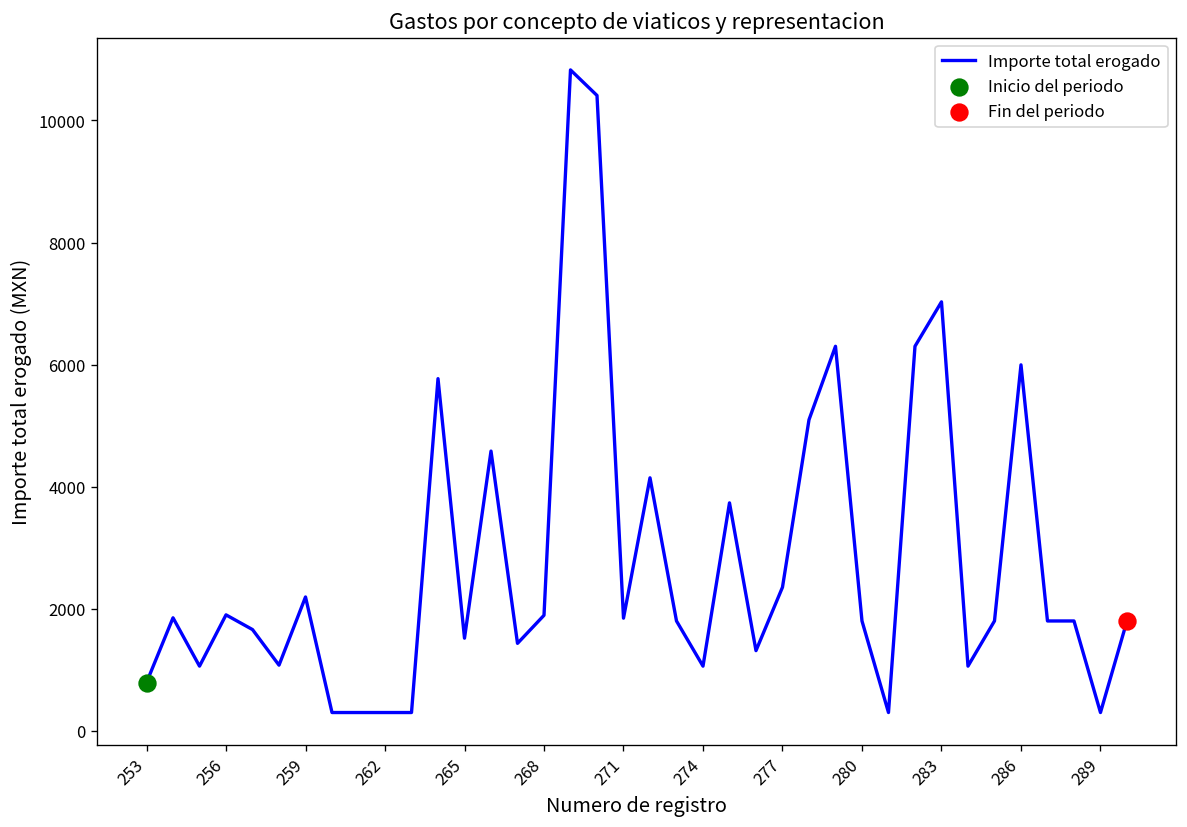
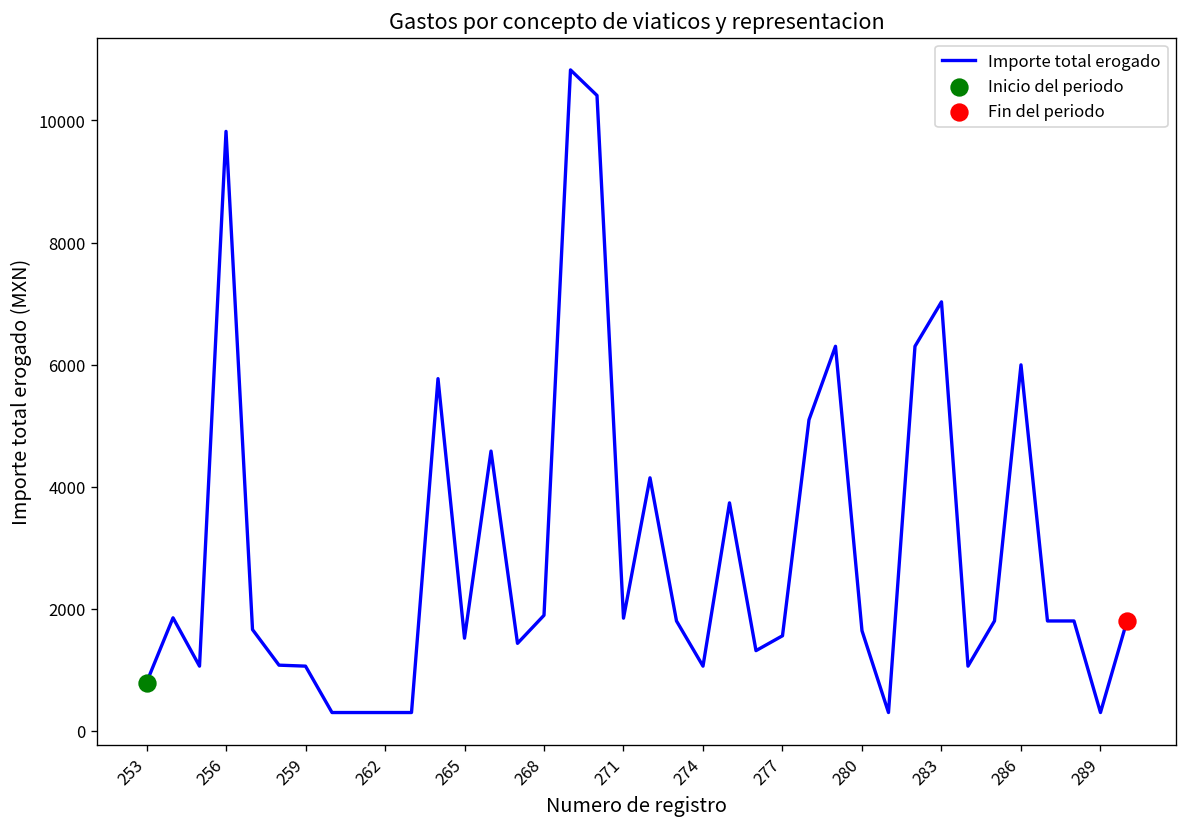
Importe total erogado, 256: 1900 -> 9800
Importe total erogado, 259: 2200 -> 1100
Importe total erogado, 277: 2400 -> 1600
Importe total erogado, 280: 1800 -> 1600
